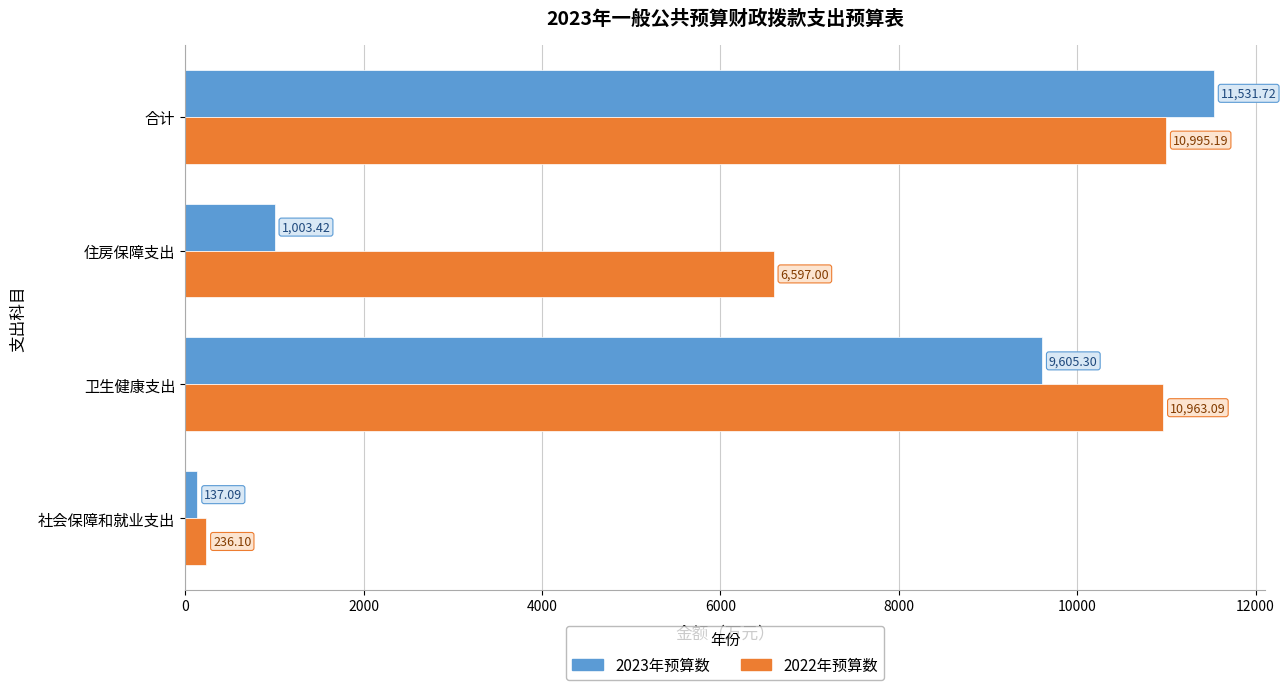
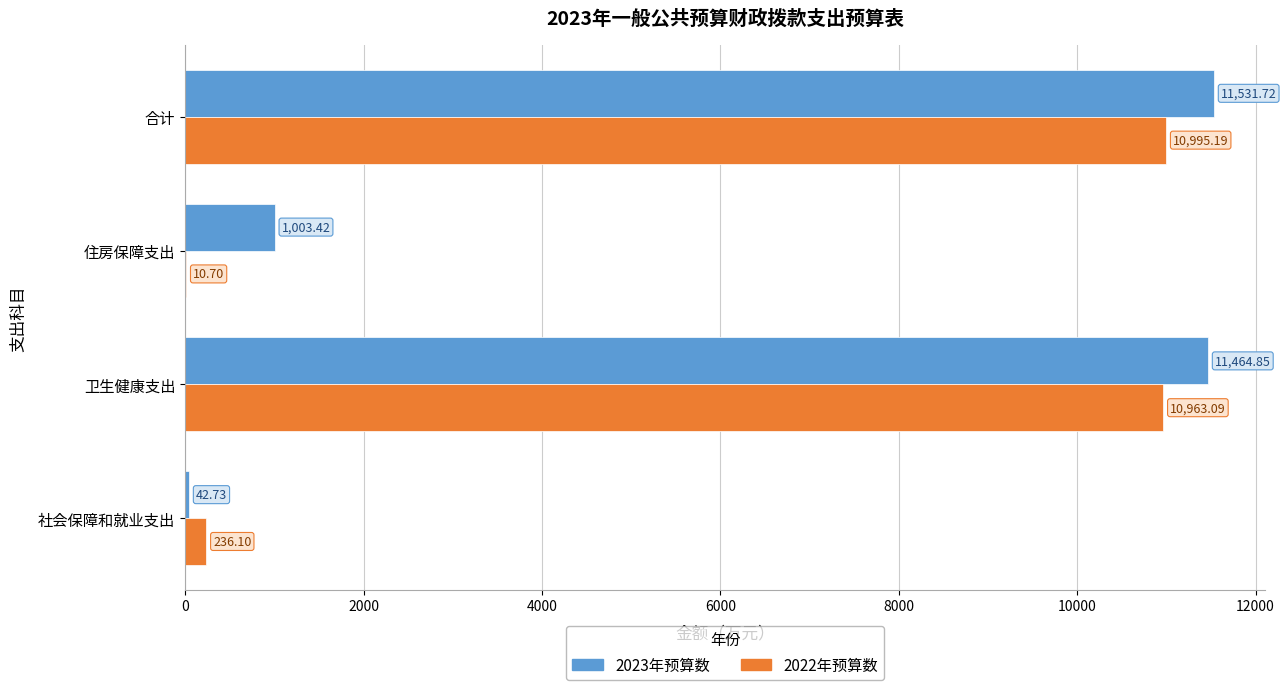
2022年预算数, 住房保障支出: 6,597.00 -> 10.70
2023年预算数, 卫生健康支出: 9,605.30 -> 11,464.85
2023年预算数, 社会保障和就业支出: 137.09 -> 42.73
